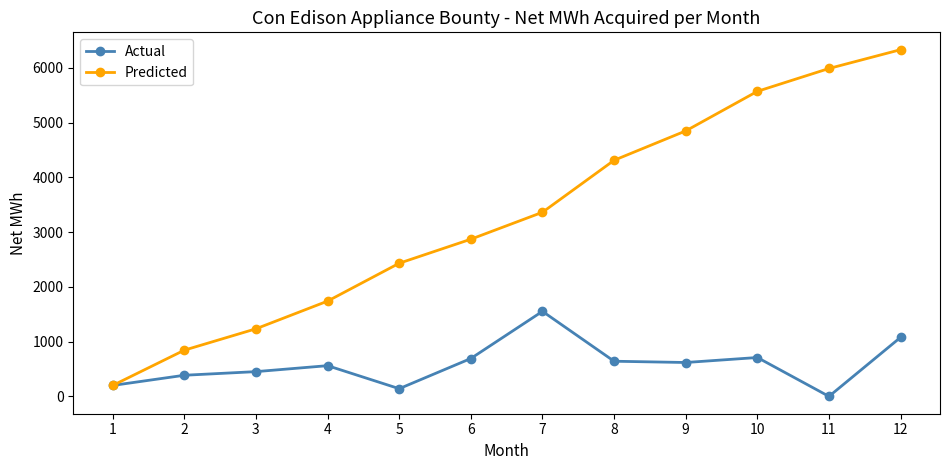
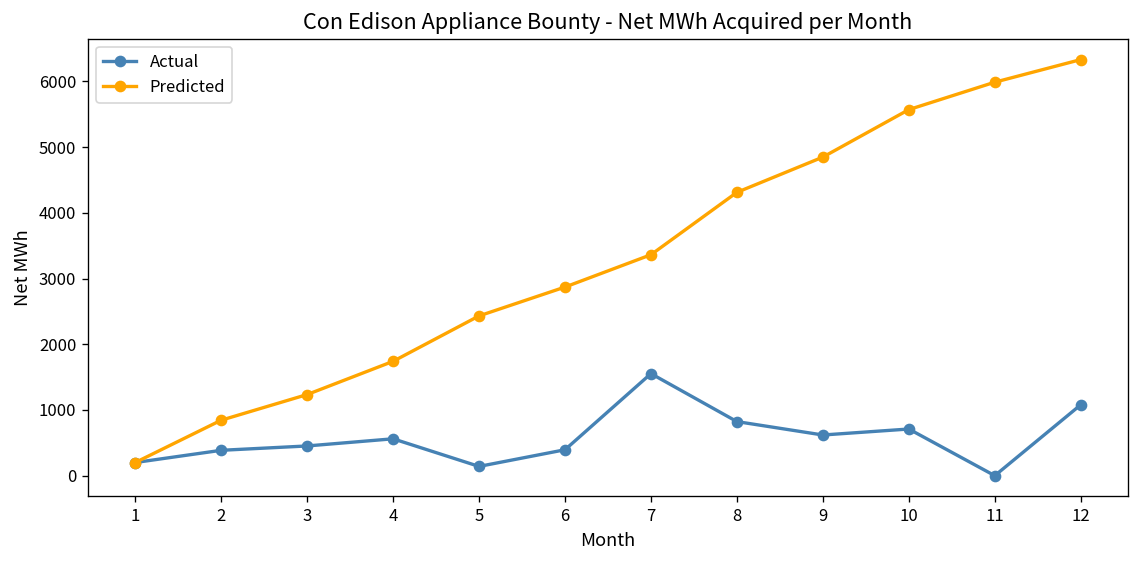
Actual, 6: 700 -> 400
Actual, 8: 600 -> 800
